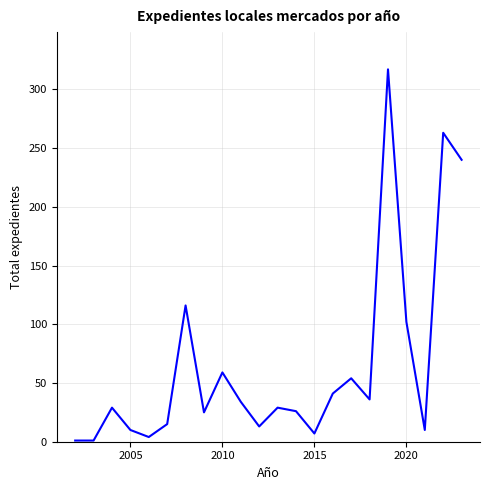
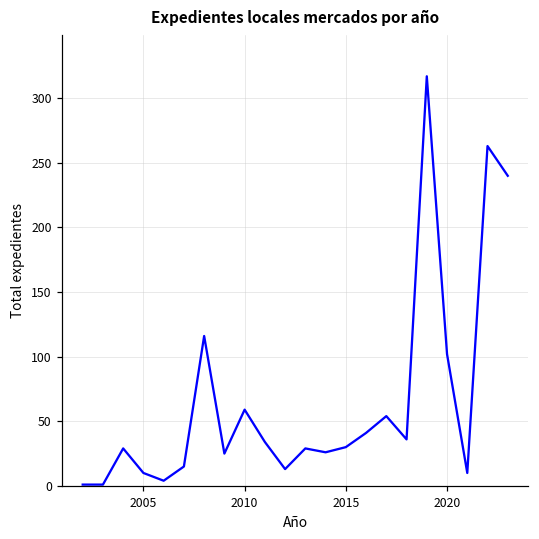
2015: 7 -> 30
